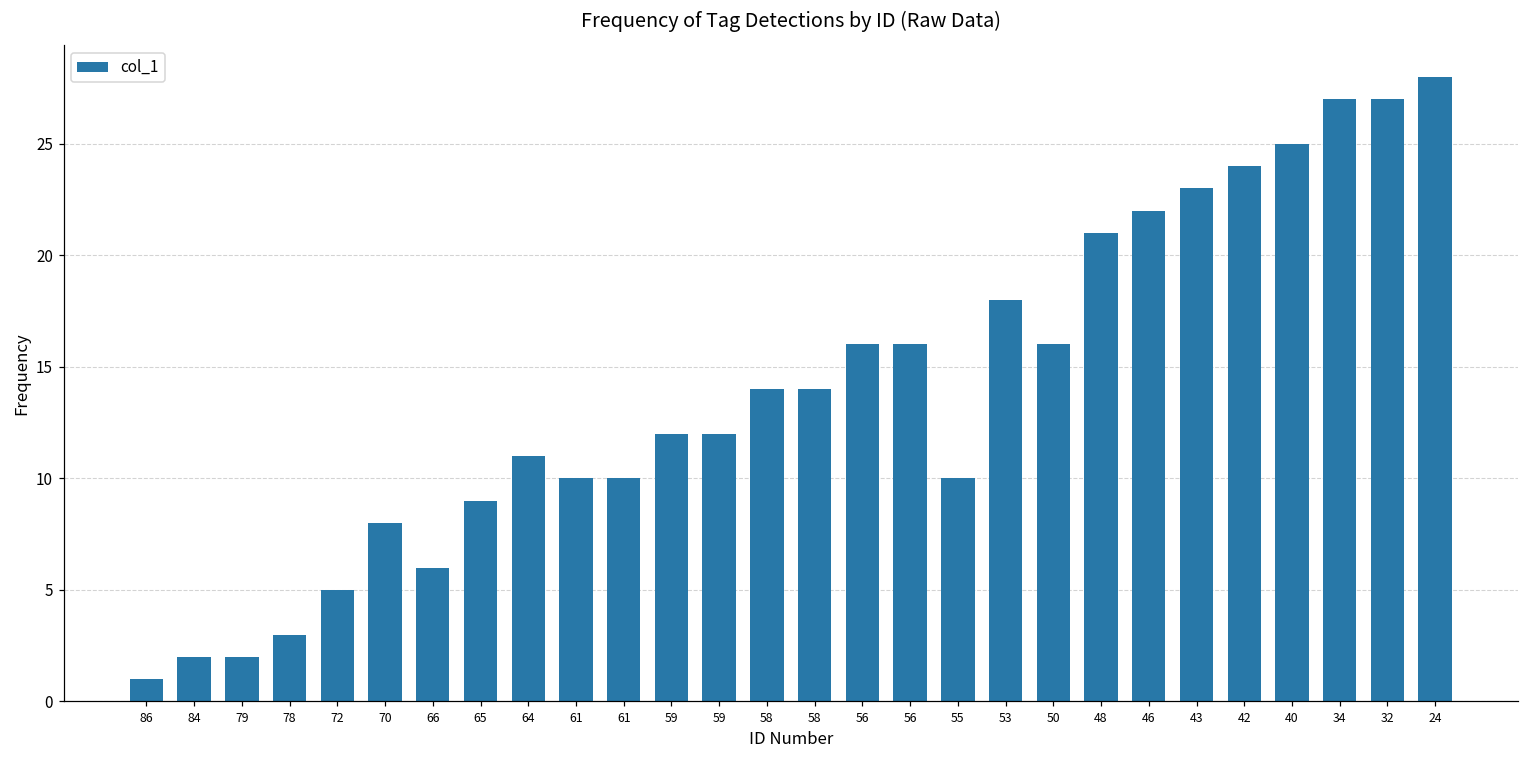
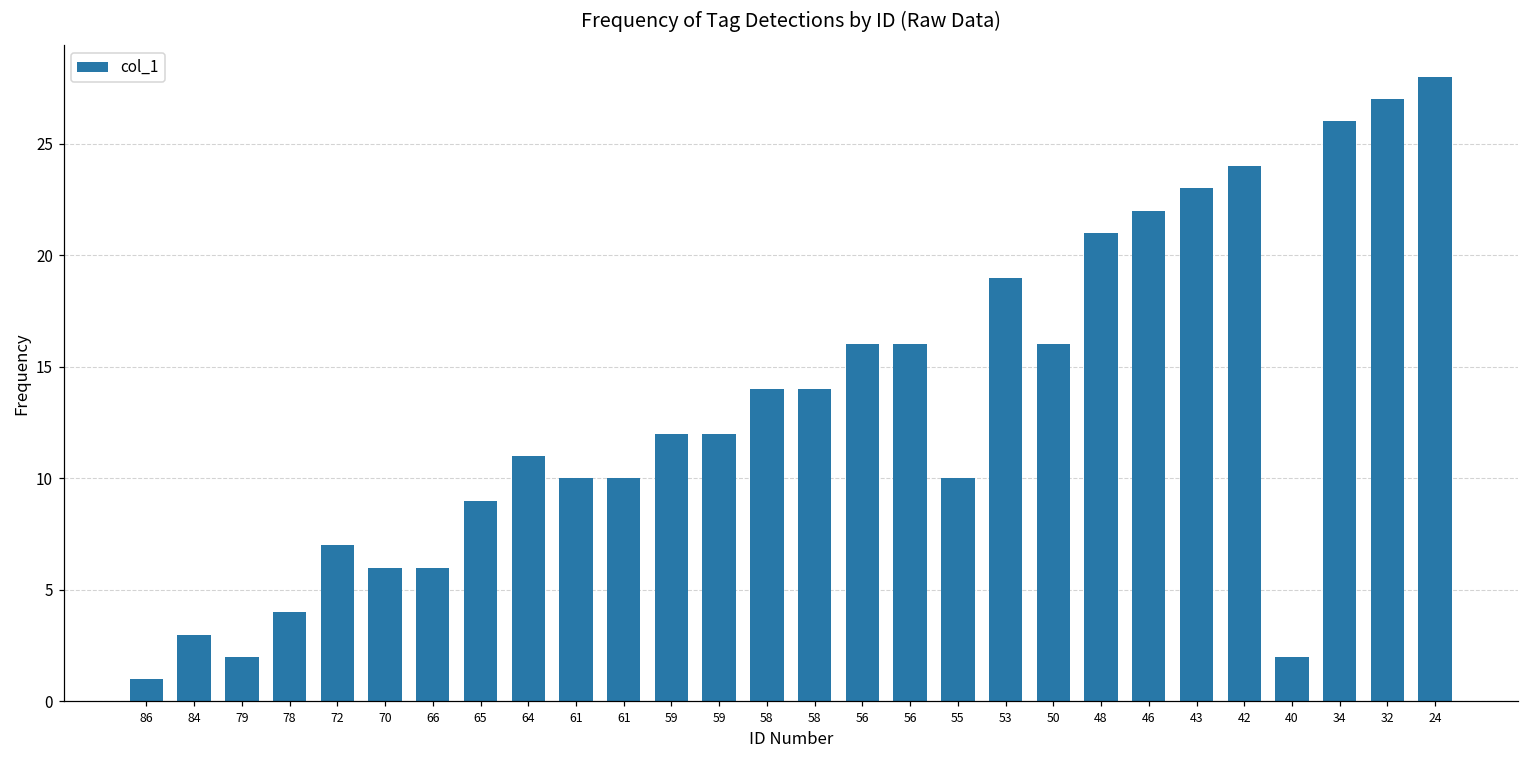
84: 2 -> 3
78: 3 -> 4
72: 5 -> 7
70: 8 -> 6
53: 18 -> 19
40: 25 -> 2
34: 27 -> 26
